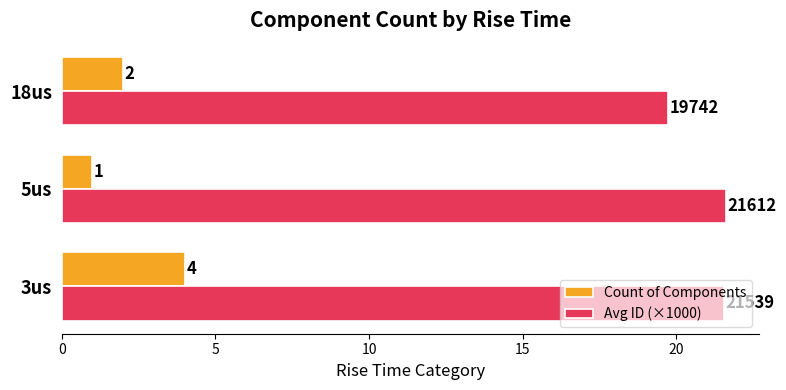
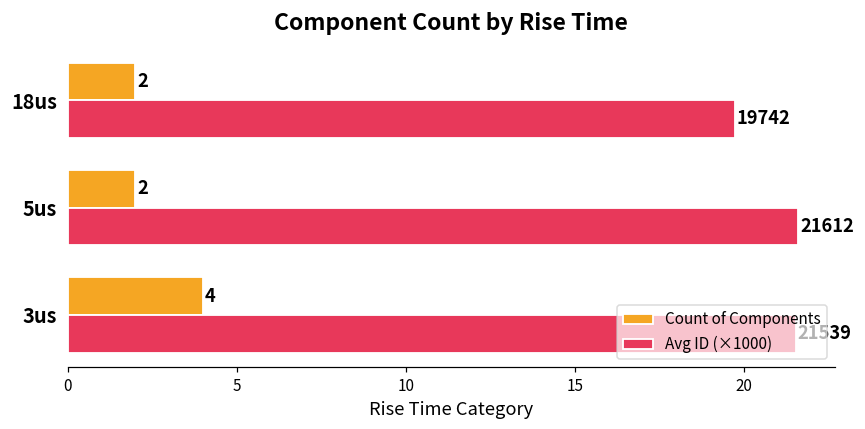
Count of Components, 5us: 1 -> 2
